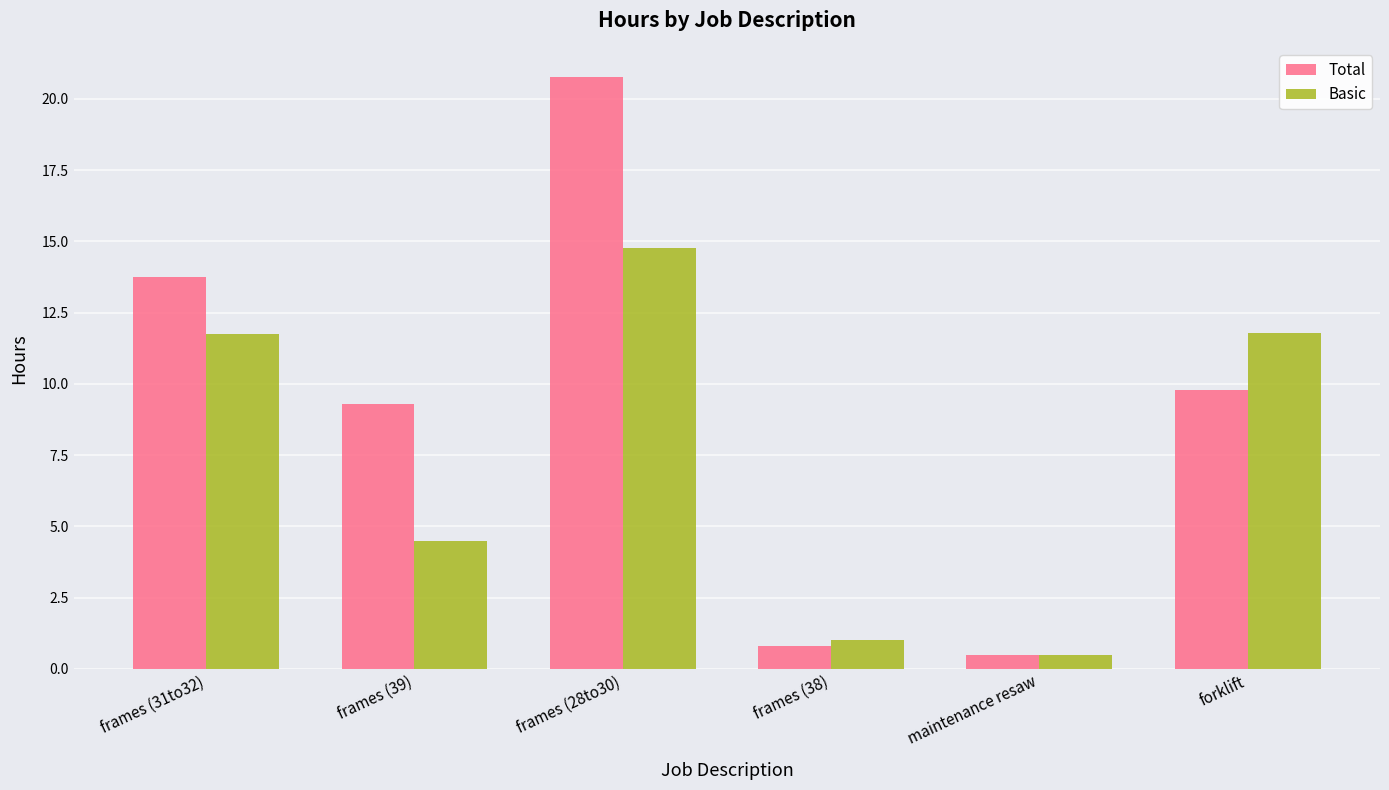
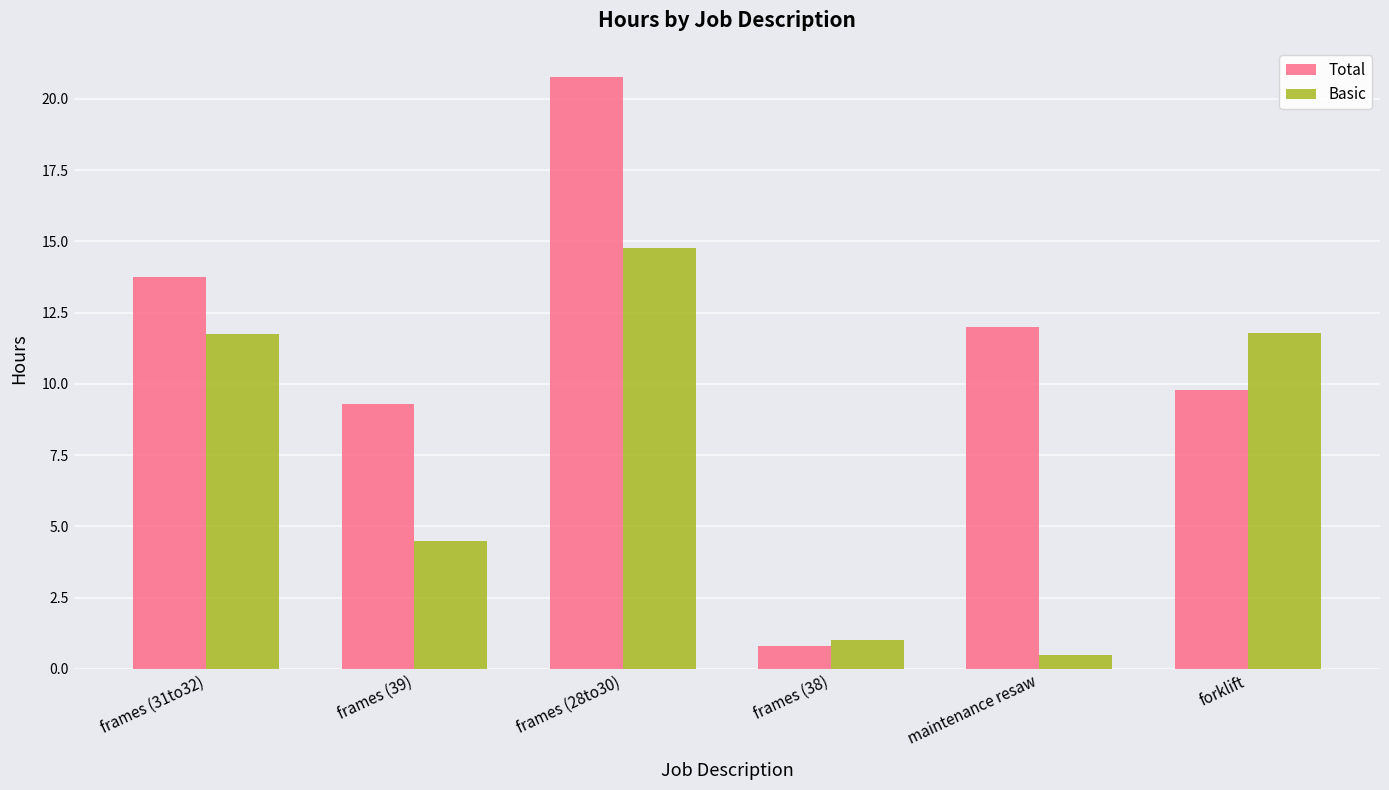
Total, maintenance resaw: 0.5 -> 12.0
